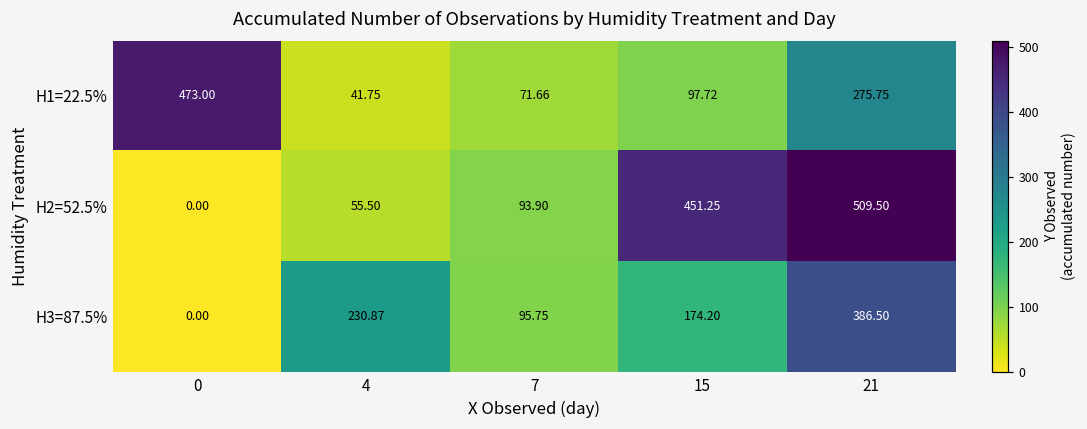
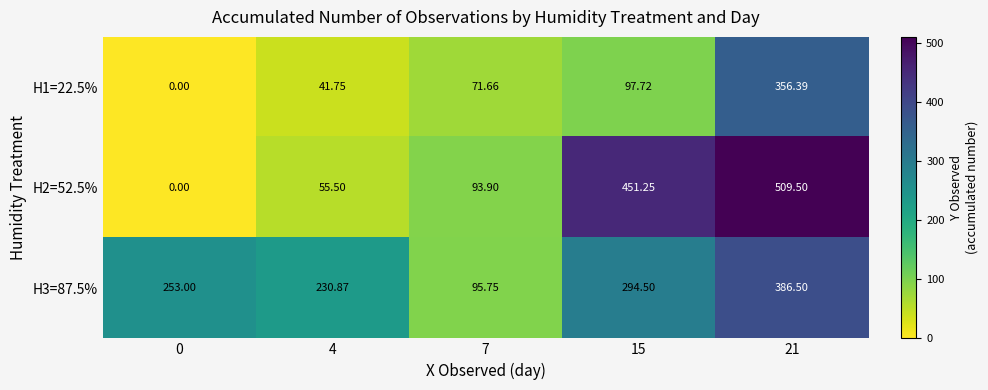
H1=22.5%, 0: 473.00 -> 0.00
H1=22.5%, 21: 275.75 -> 356.39
H3=87.5%, 0: 0.00 -> 253.00
H3=87.5%, 15: 174.20 -> 294.50
